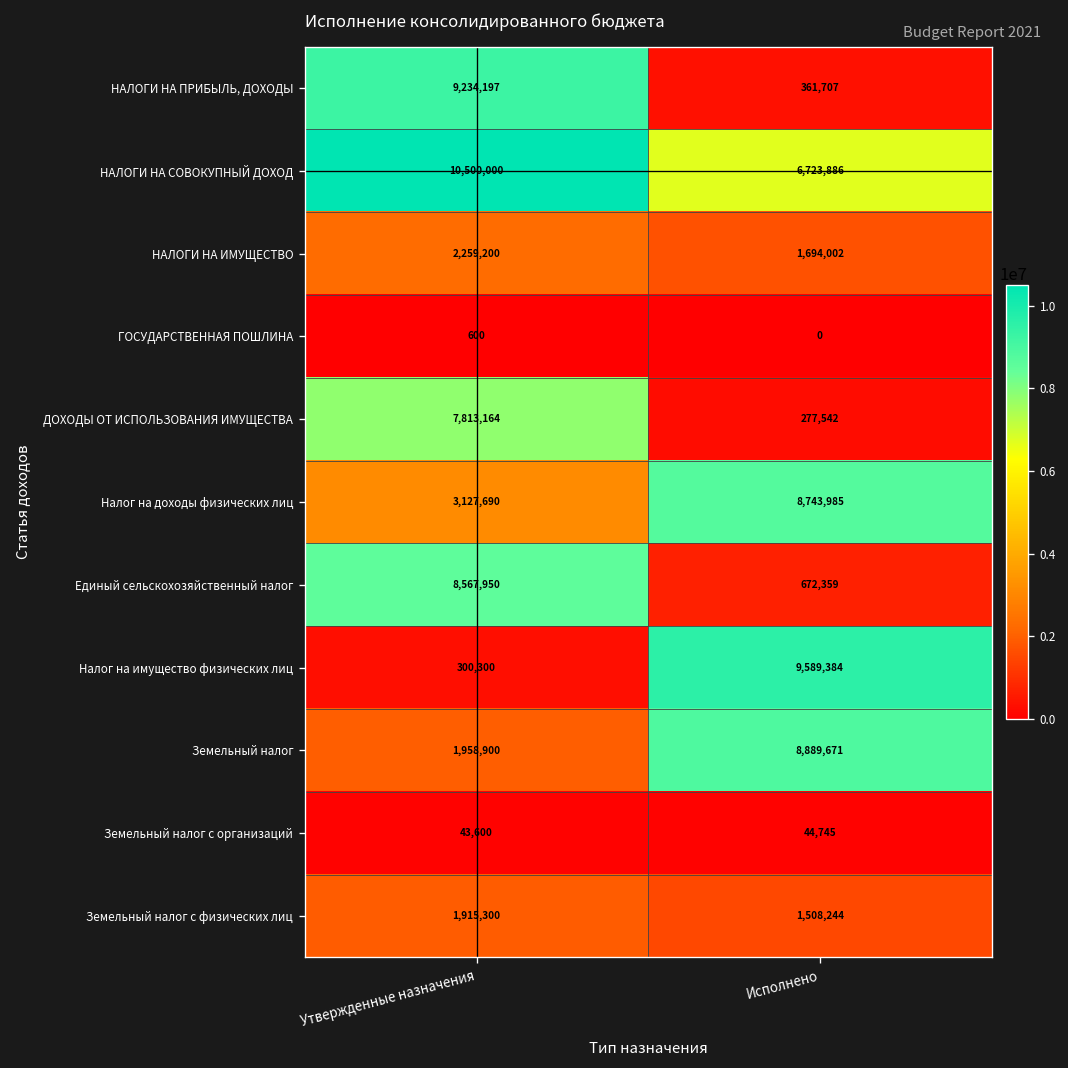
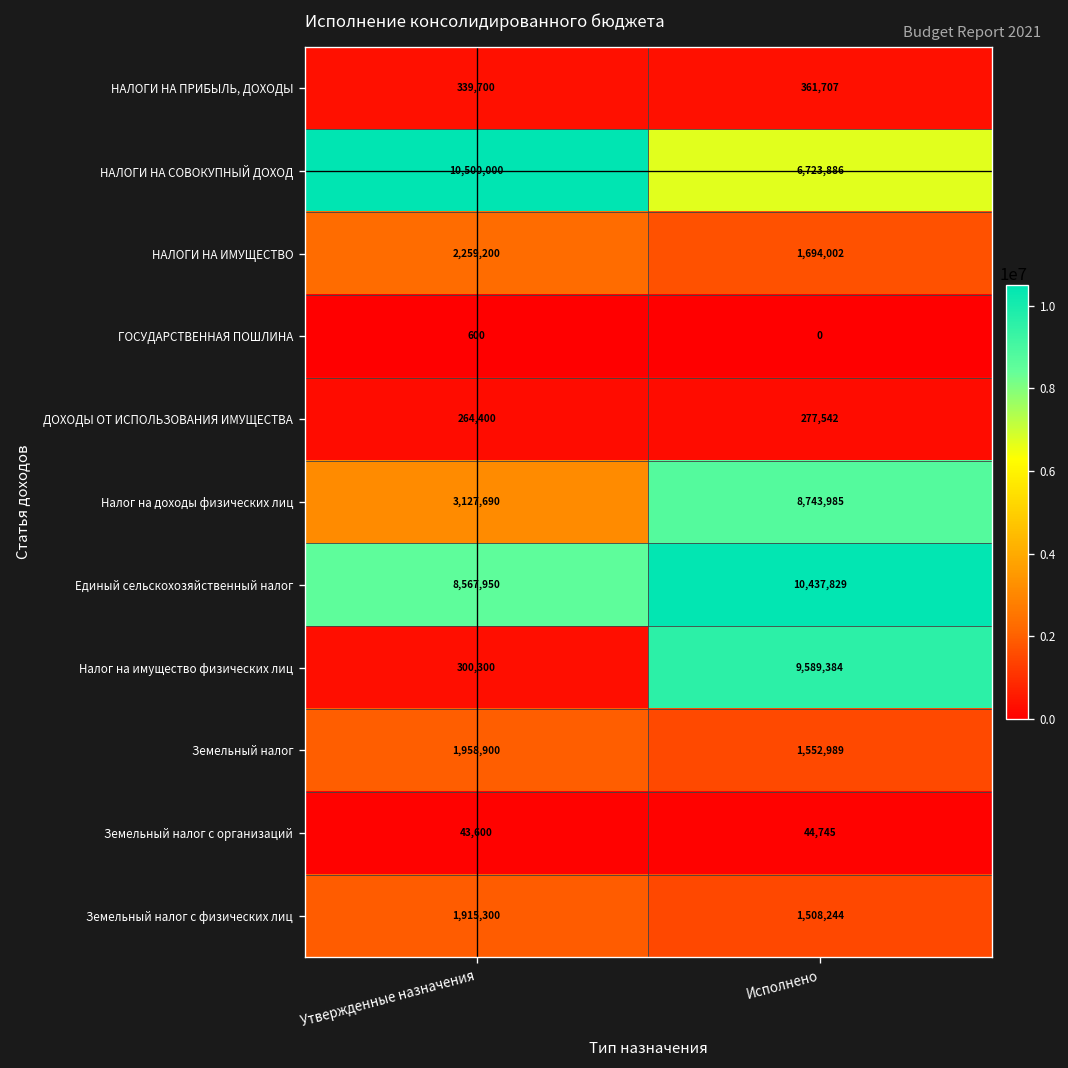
НАЛОГИ НА ПРИБЫЛЬ, ДОХОДЫ, Утвержденные назначения: 9,234,197 -> 339,700
ДОХОДЫ ОТ ИСПОЛЬЗОВАНИЯ ИМУЩЕСТВА, Утвержденные назначения: 7,813,164 -> 264,400
Единый сельскохозяйственный налог, Исполнено: 672,359 -> 10,437,829
Земельный налог, Исполнено: 8,889,671 -> 1,552,989
